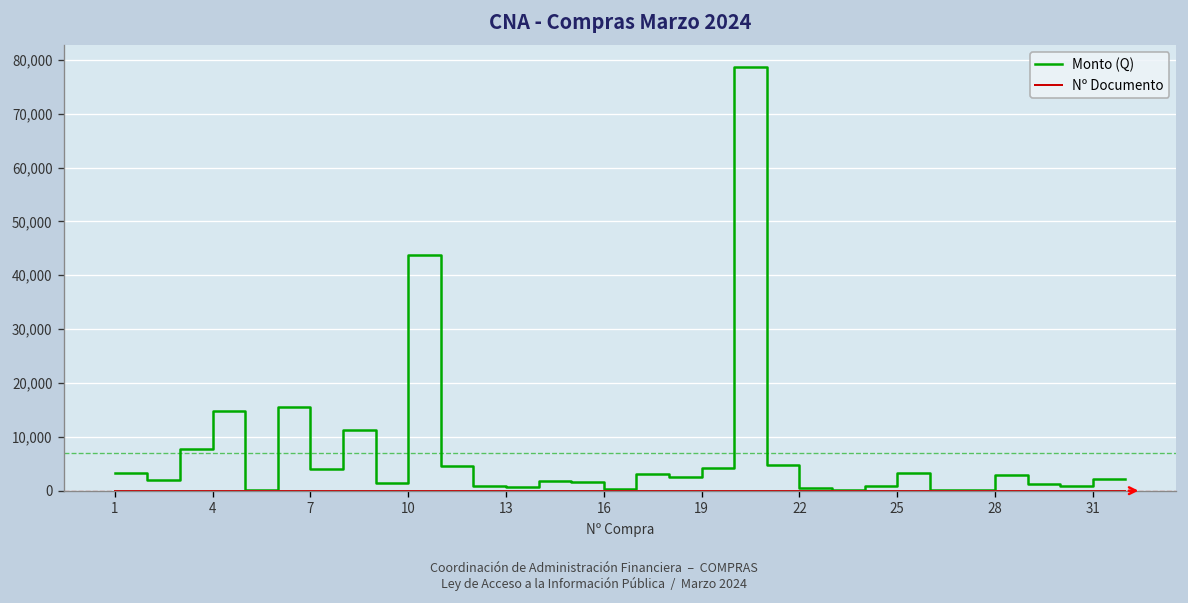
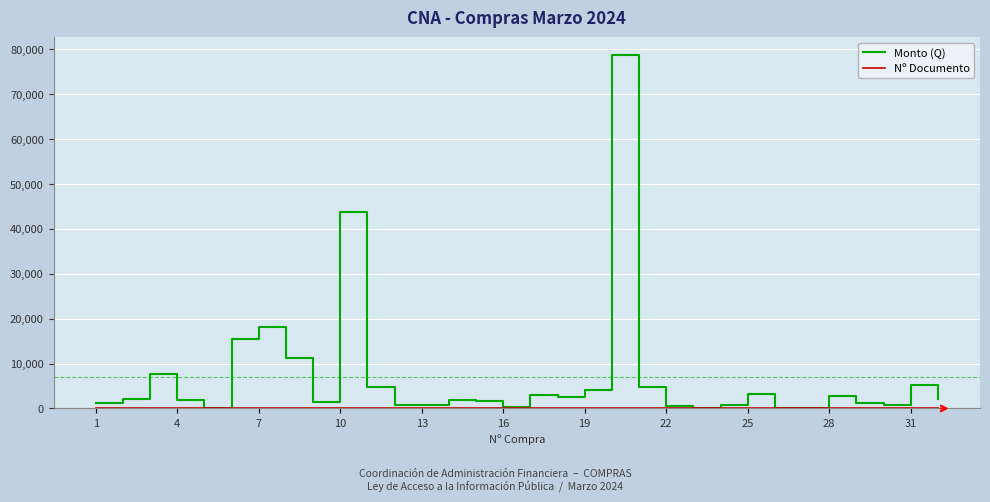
Monto (Q), 1: 3,000 -> 1,000
Monto (Q), 4: 15,000 -> 2,000
Monto (Q), 7: 4,000 -> 18,000
Monto (Q), 31: 2,000 -> 5,000
